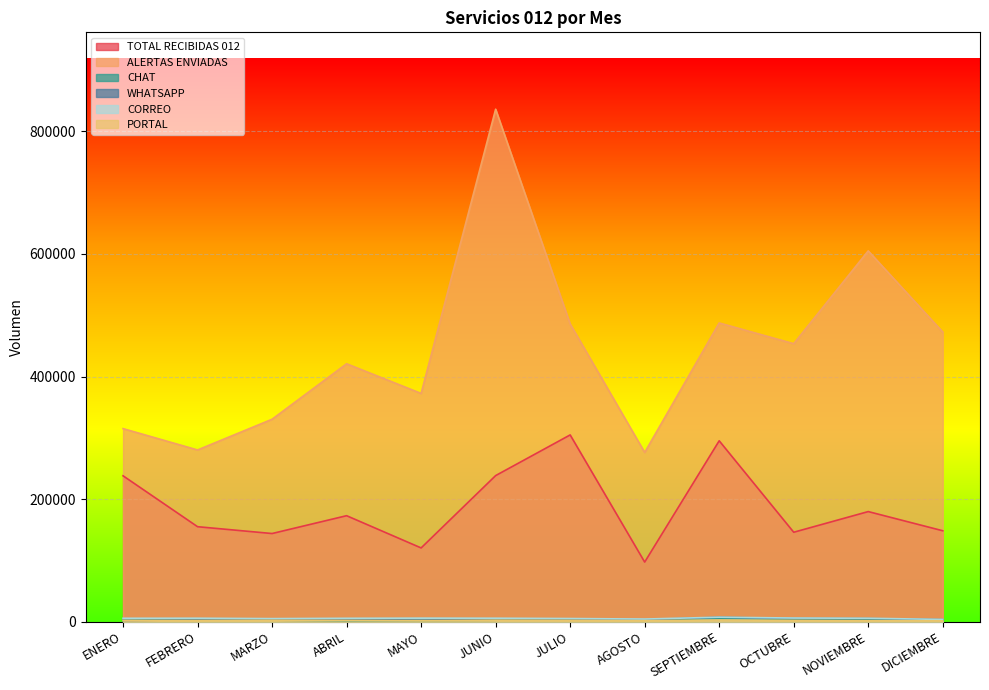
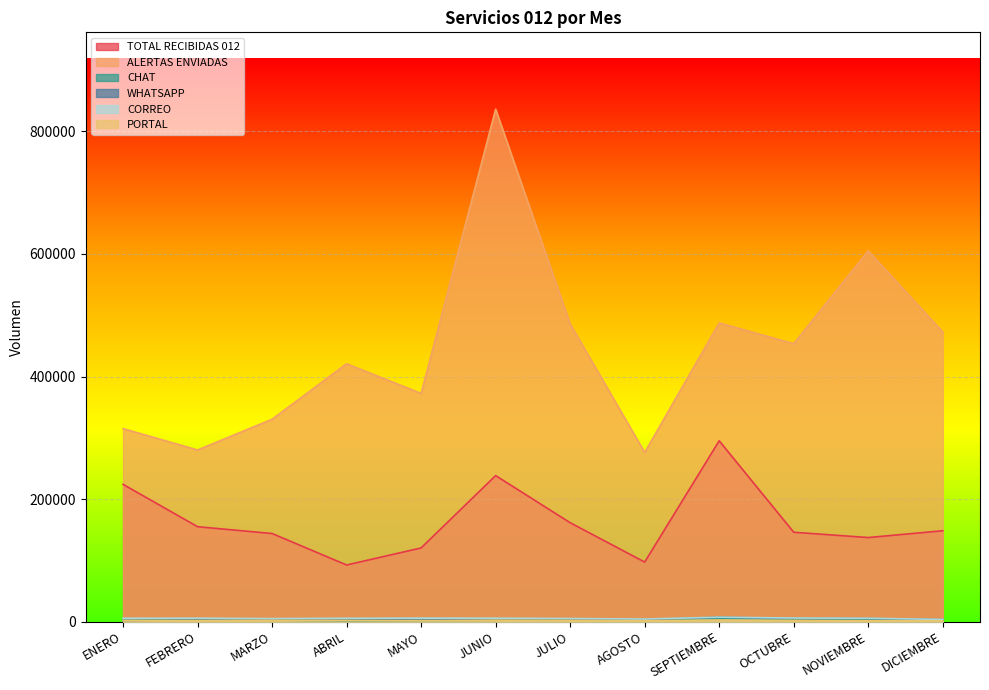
TOTAL RECIBIDAS 012, ENERO: 240000 -> 220000
TOTAL RECIBIDAS 012, ABRIL: 170000 -> 90000
TOTAL RECIBIDAS 012, JULIO: 300000 -> 160000
TOTAL RECIBIDAS 012, NOVIEMBRE: 180000 -> 140000
